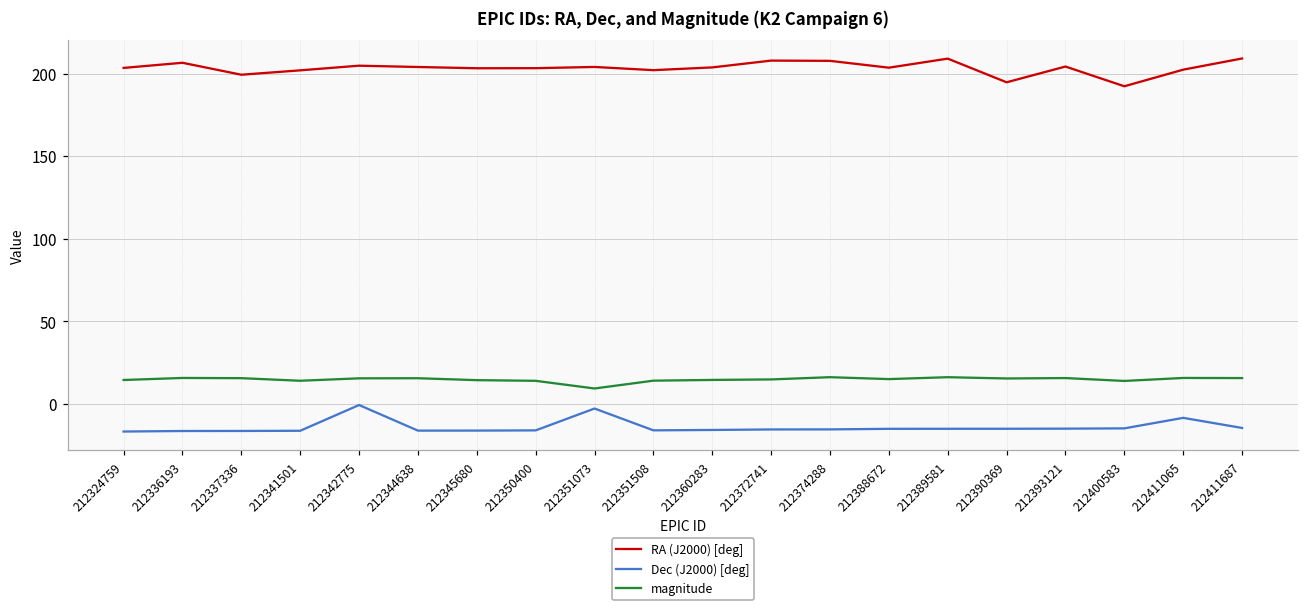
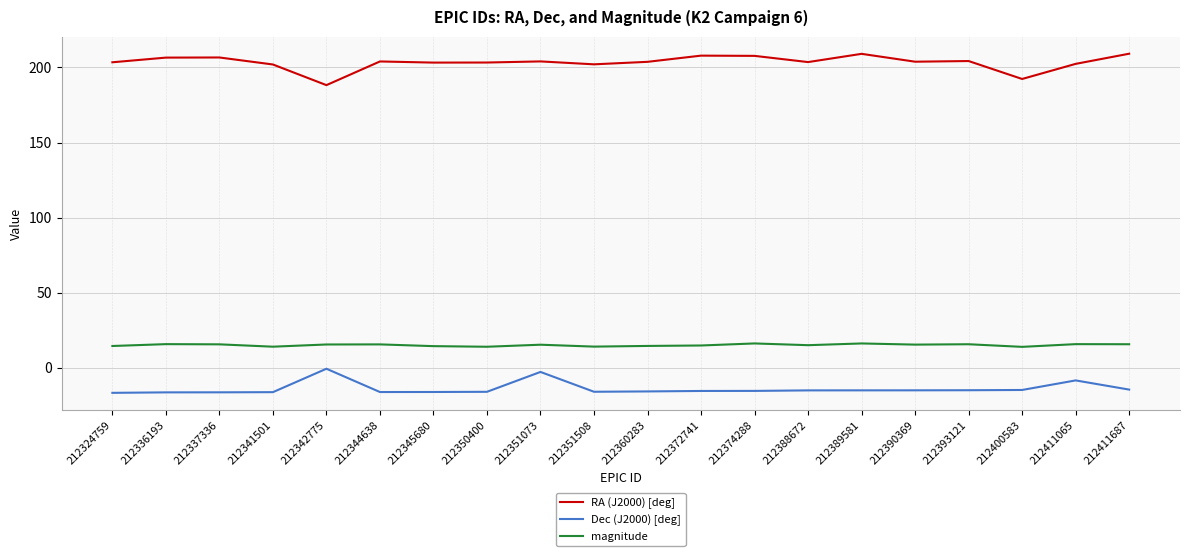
RA (J2000) [deg], 212337336: 199 -> 207
RA (J2000) [deg], 212342775: 205 -> 188
magnitude, 212351073: 9 -> 15
RA (J2000) [deg], 212390369: 195 -> 204
